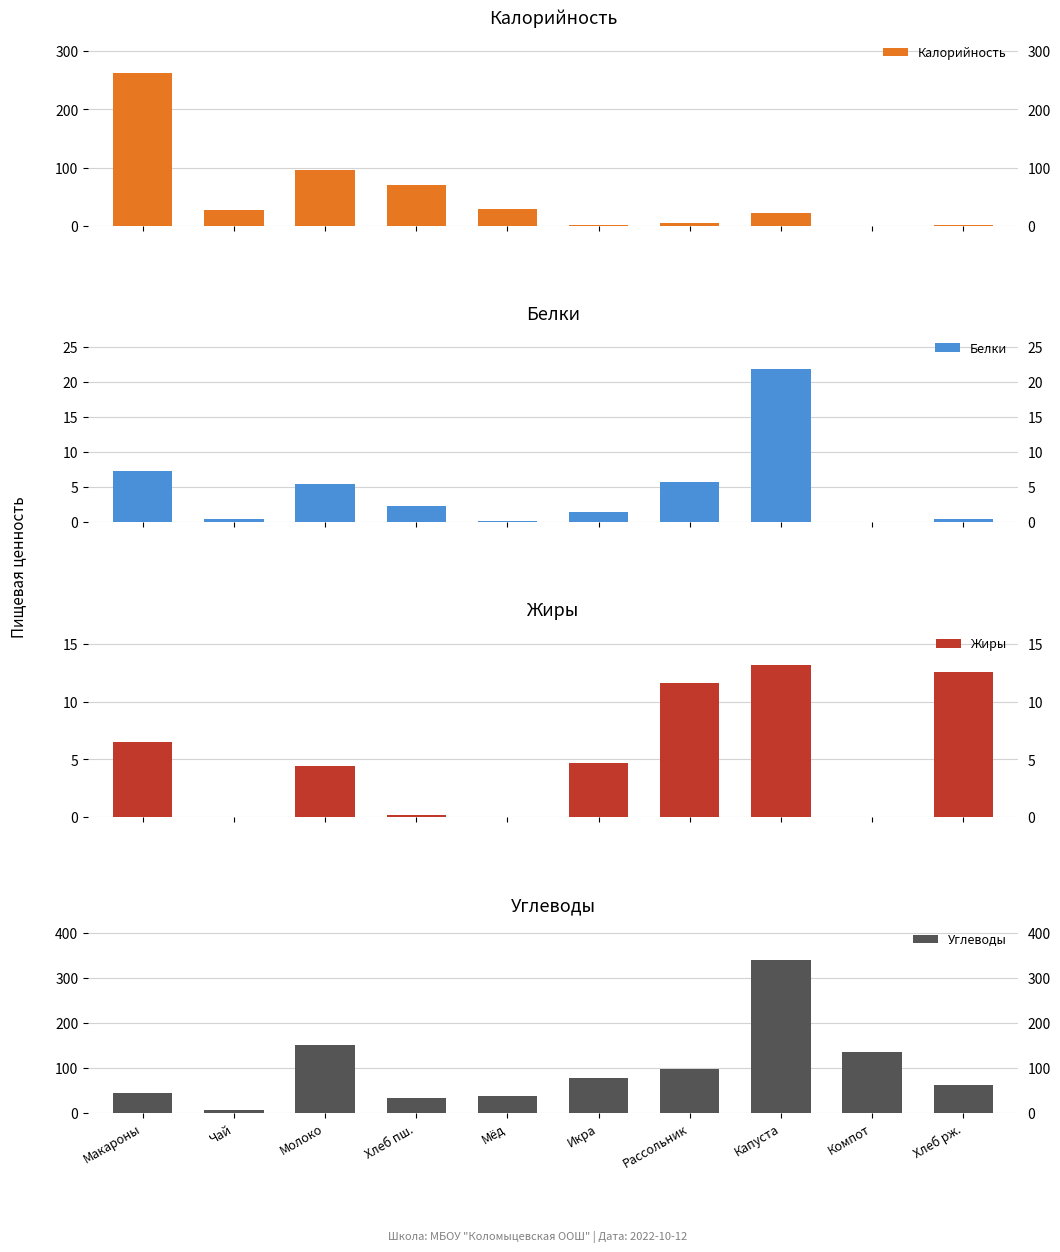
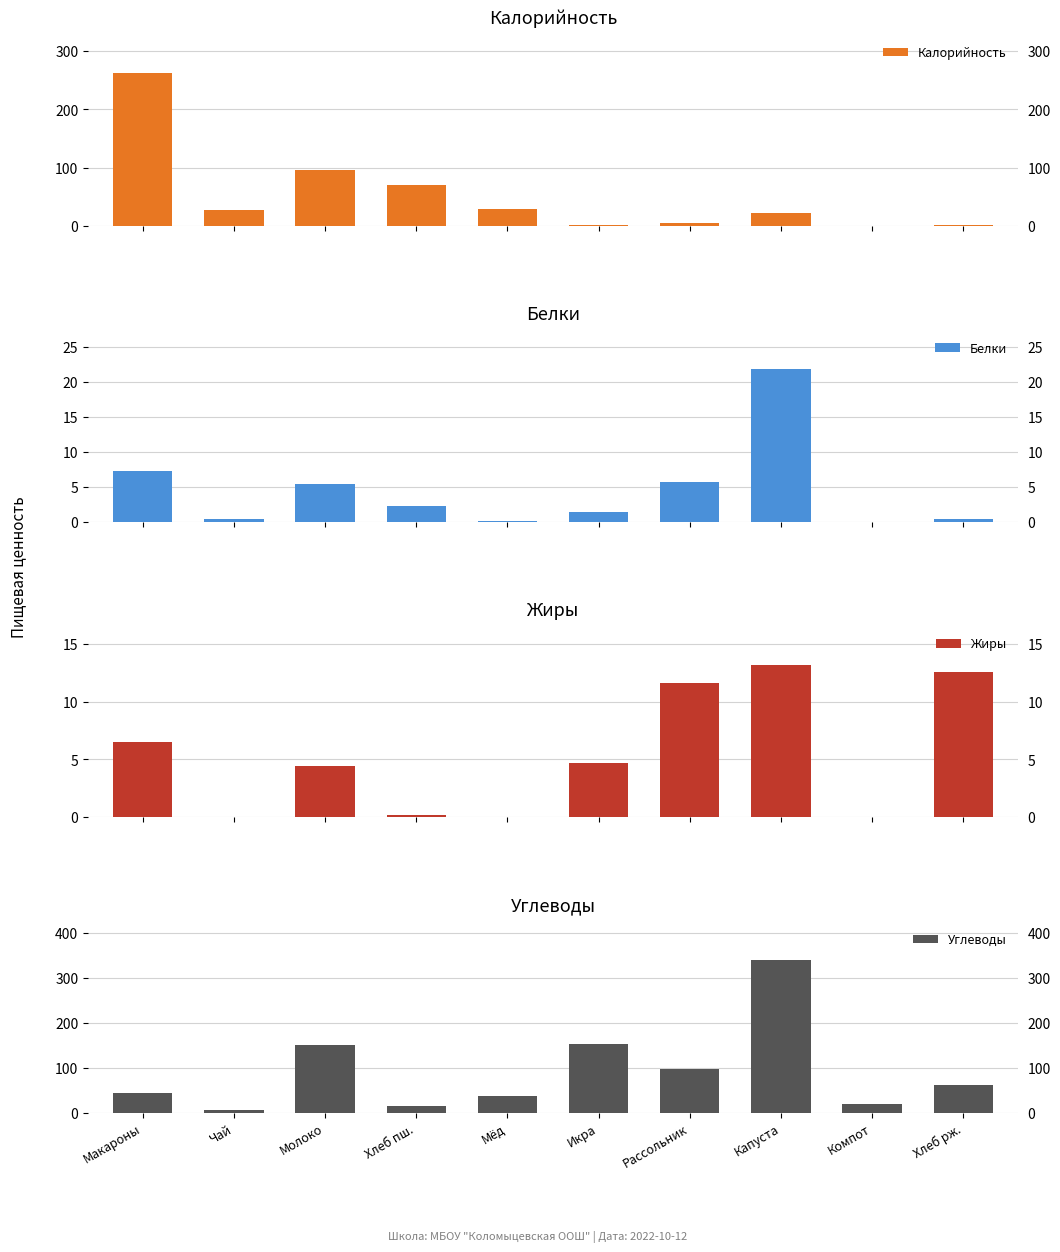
Углеводы, Хлеб пш.: 30 -> 10
Углеводы, Икра: 80 -> 150
Углеводы, Компот: 140 -> 20
